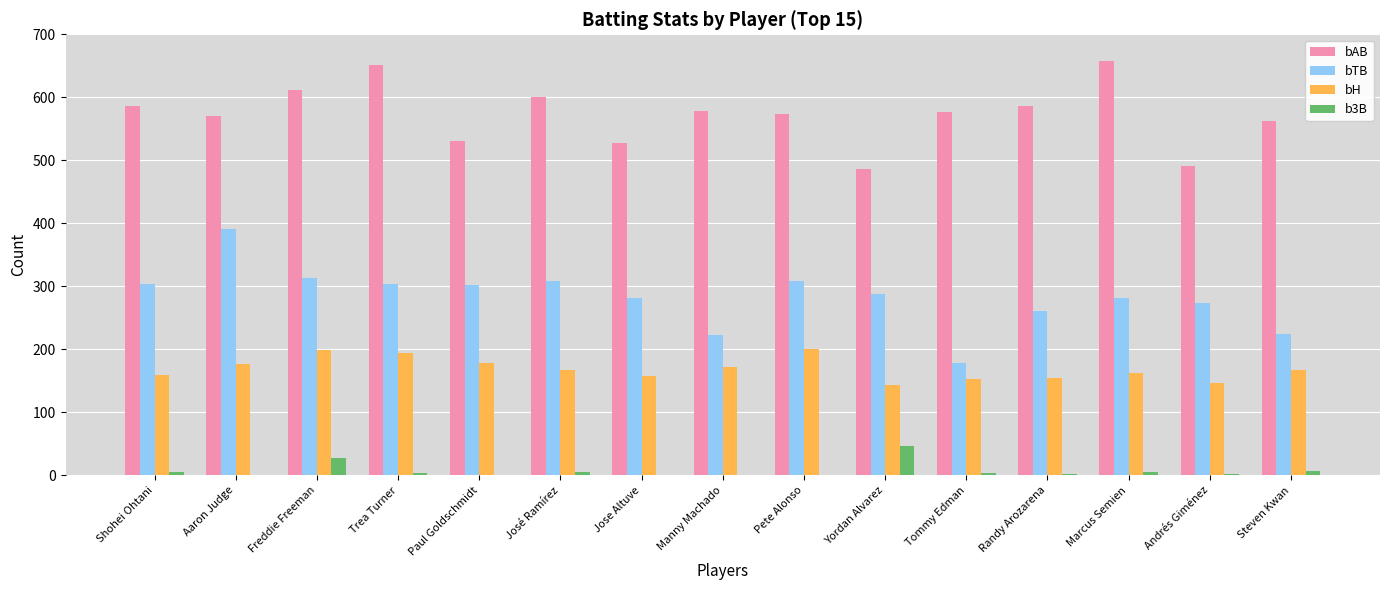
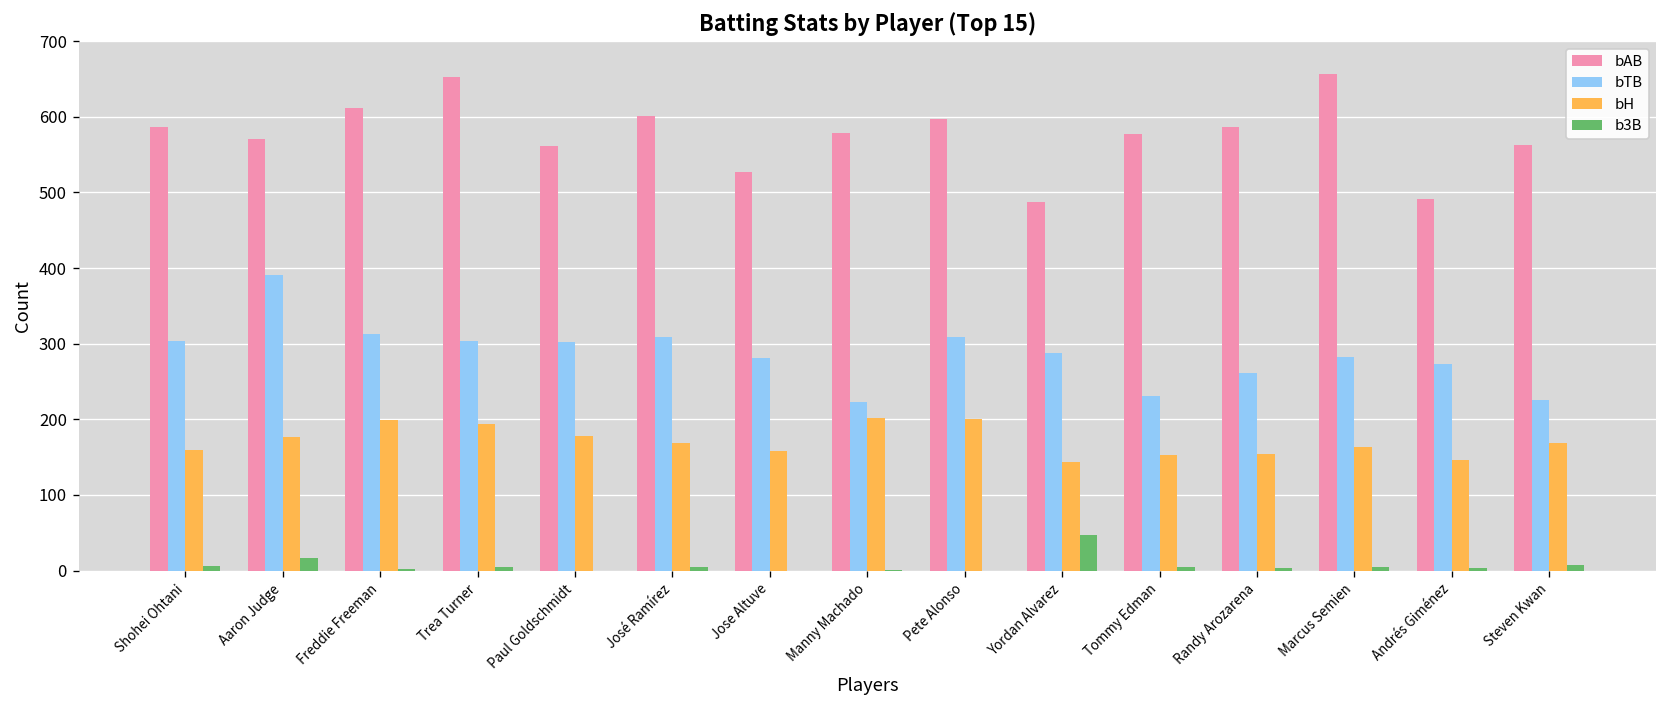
b3B, Aaron Judge: 0 -> 20
b3B, Freddie Freeman: 30 -> 0
bAB, Paul Goldschmidt: 530 -> 560
bH, Manny Machado: 170 -> 200
bAB, Pete Alonso: 570 -> 600
bTB, Tommy Edman: 180 -> 230
